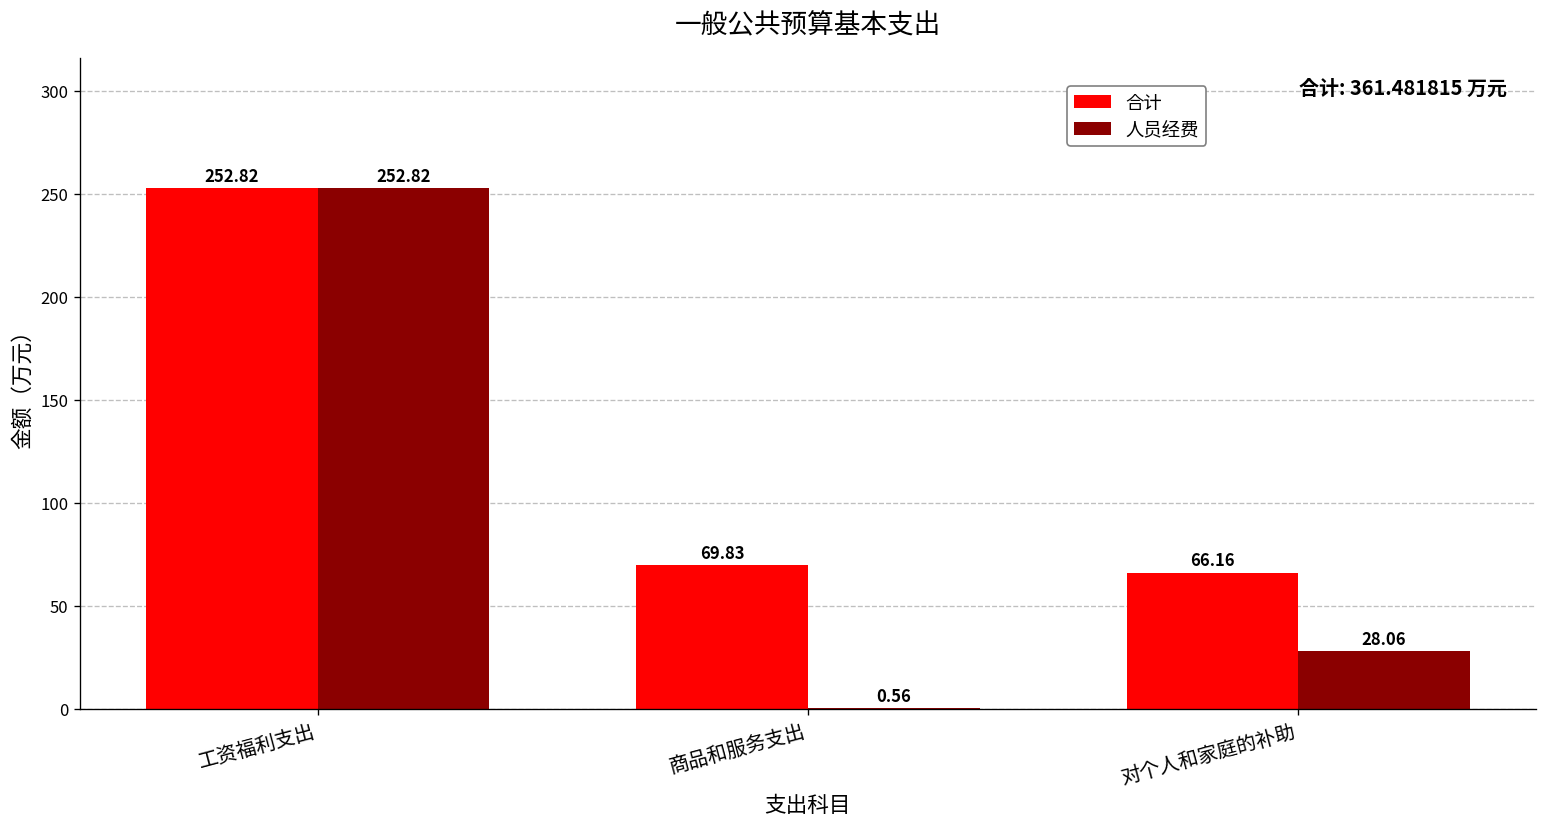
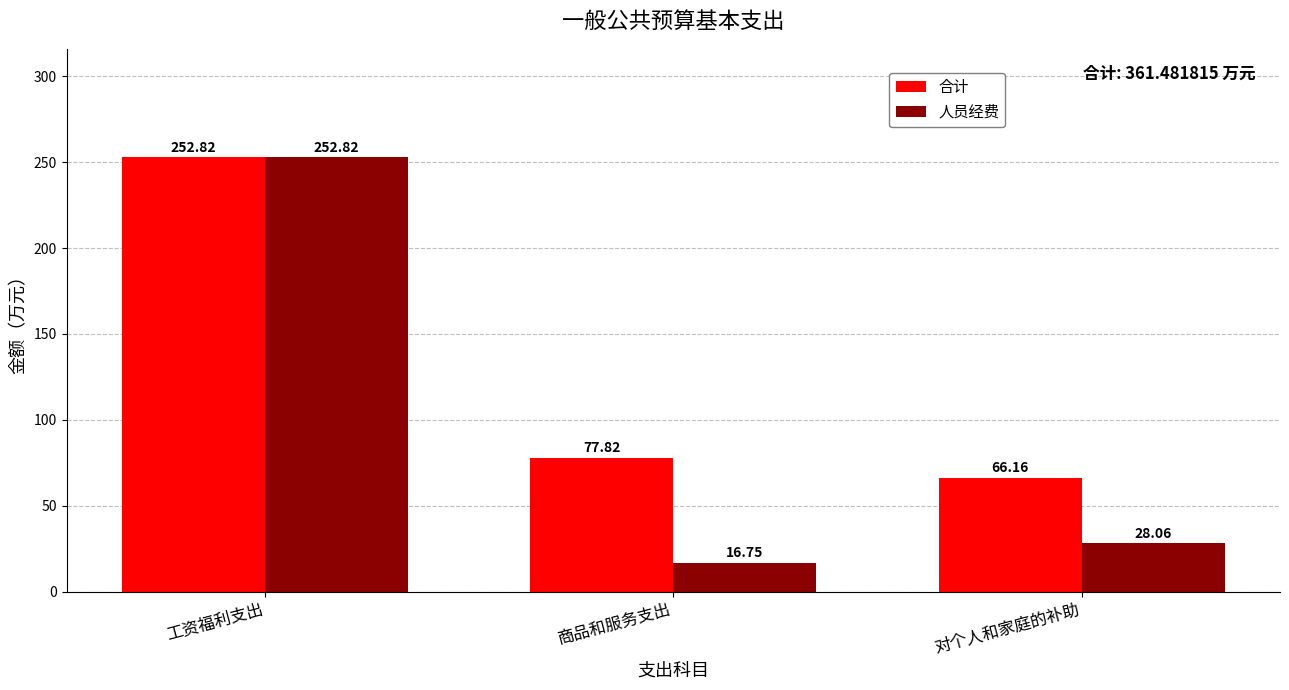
合计, 商品和服务支出: 69.83 -> 77.82
人员经费, 商品和服务支出: 0.56 -> 16.75
